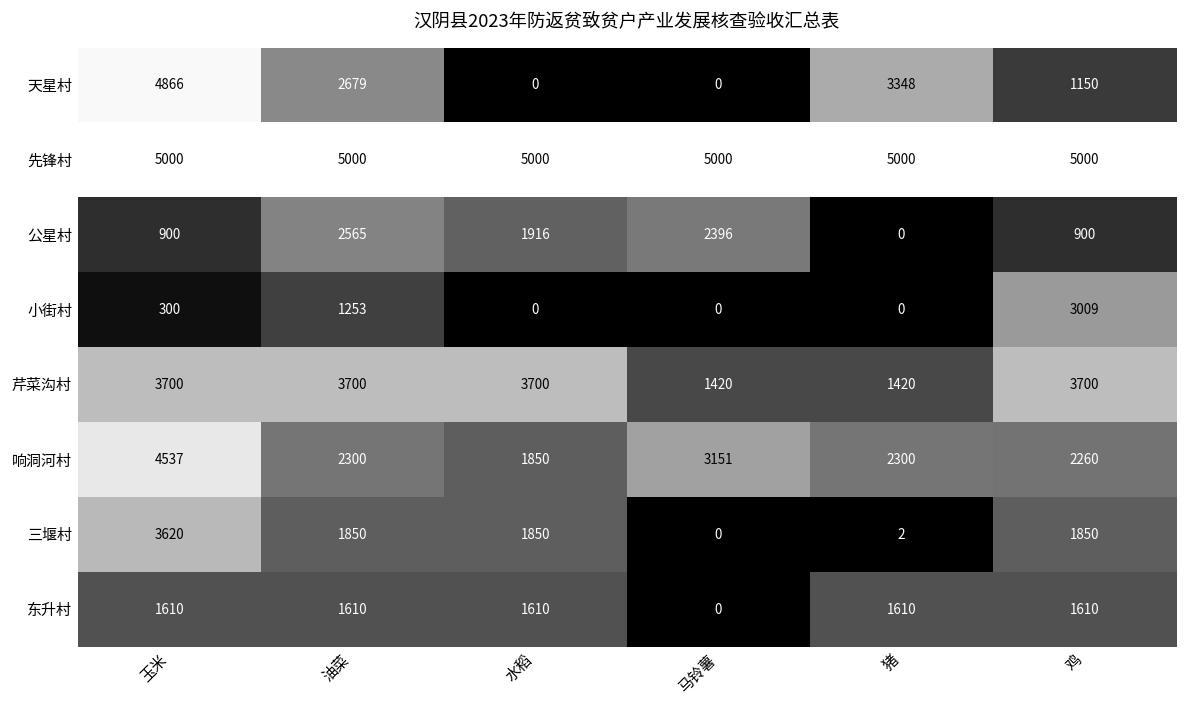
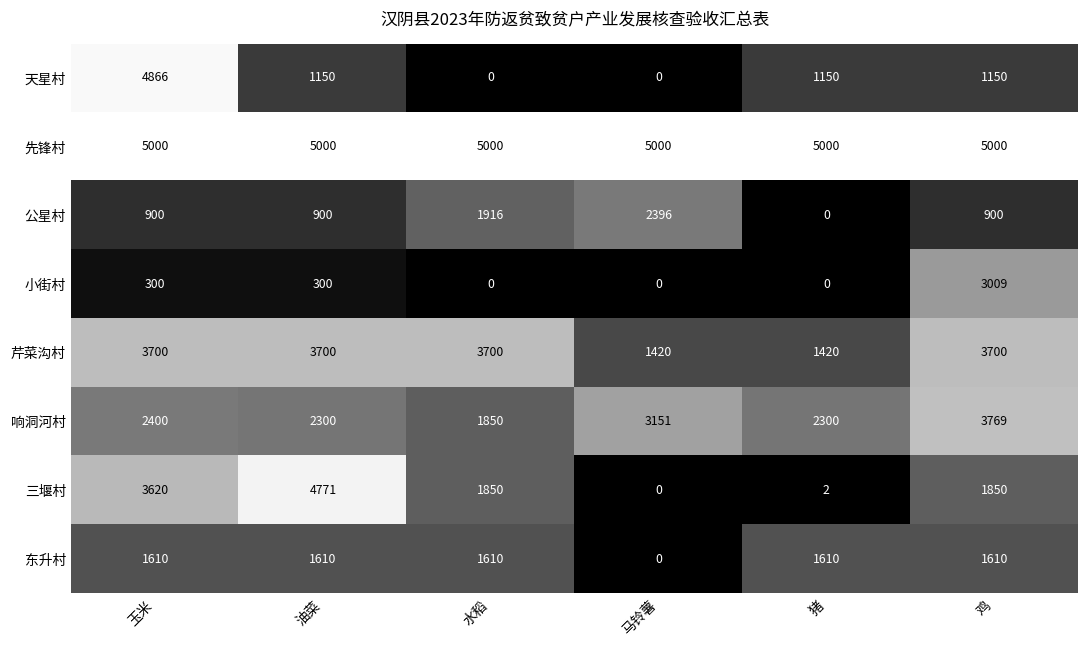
天星村, 油菜: 2679 -> 1150
天星村, 猪: 3348 -> 1150
公星村, 油菜: 2565 -> 900
小街村, 油菜: 1253 -> 300
响洞河村, 玉米: 4537 -> 2400
响洞河村, 鸡: 2260 -> 3769
三堰村, 油菜: 1850 -> 4771
